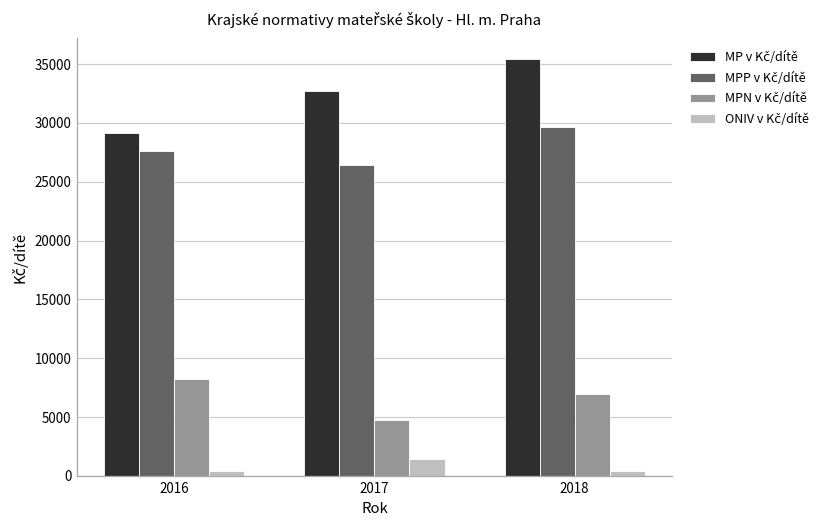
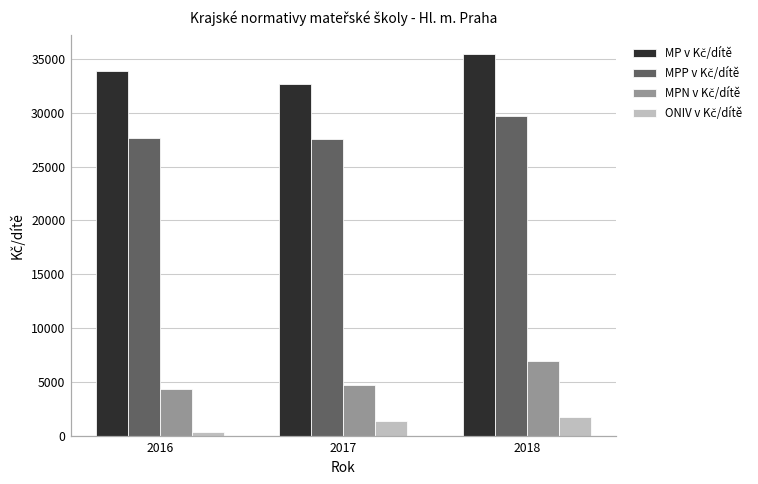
MP v Kč/dítě, 2016: 29000 -> 34000
MPN v Kč/dítě, 2016: 8000 -> 4000
MPP v Kč/dítě, 2017: 26000 -> 28000
ONIV v Kč/dítě, 2018: 0 -> 2000
